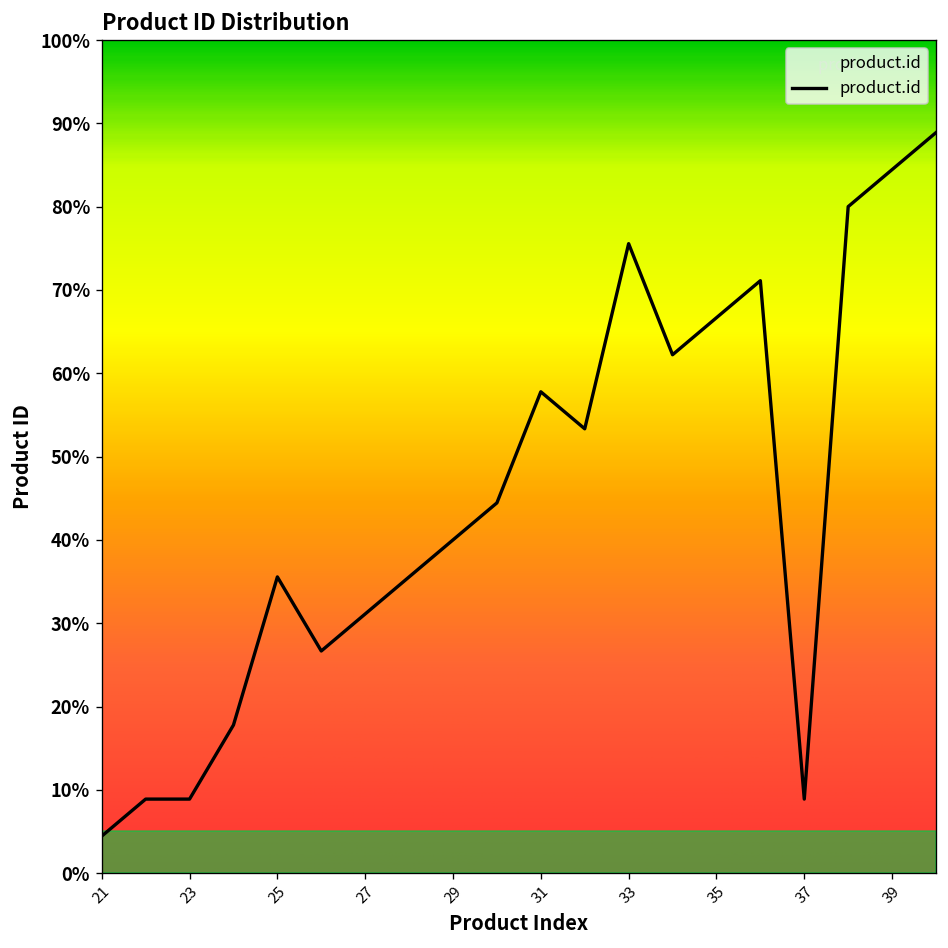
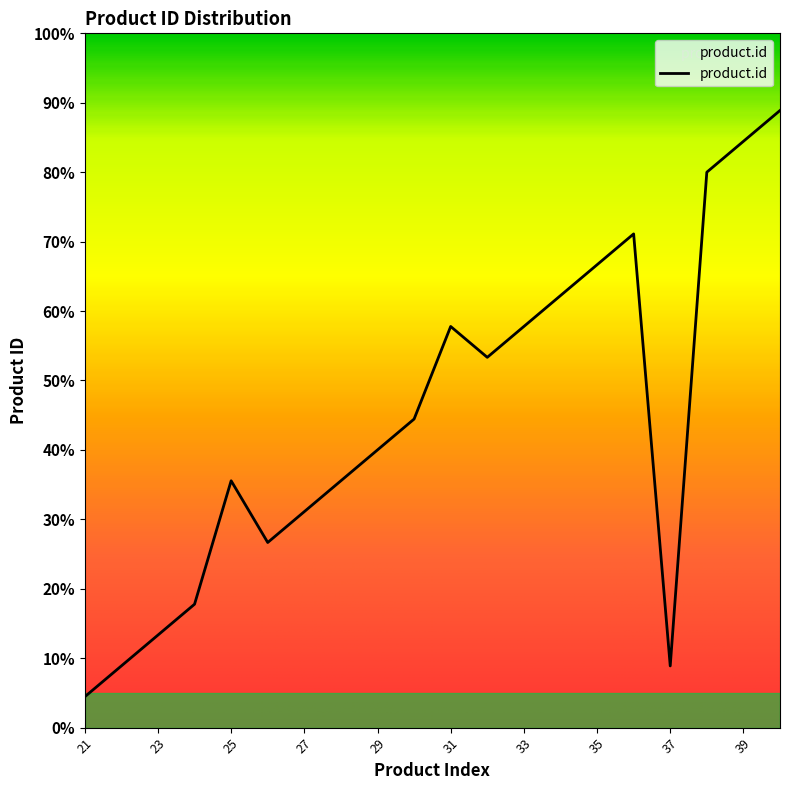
23: 9% -> 13%
33: 76% -> 58%
